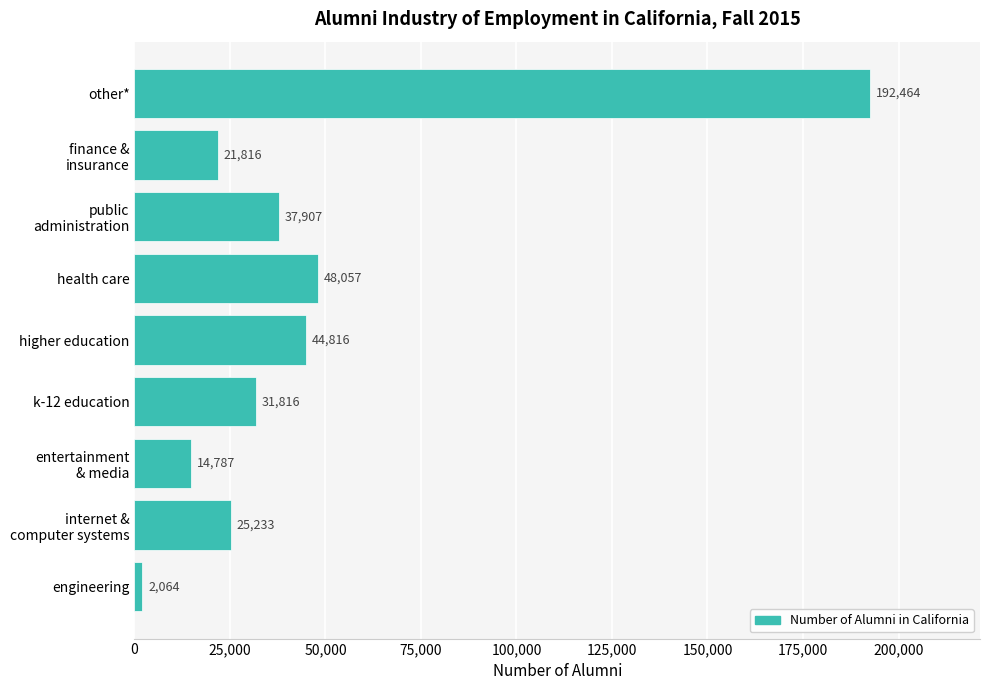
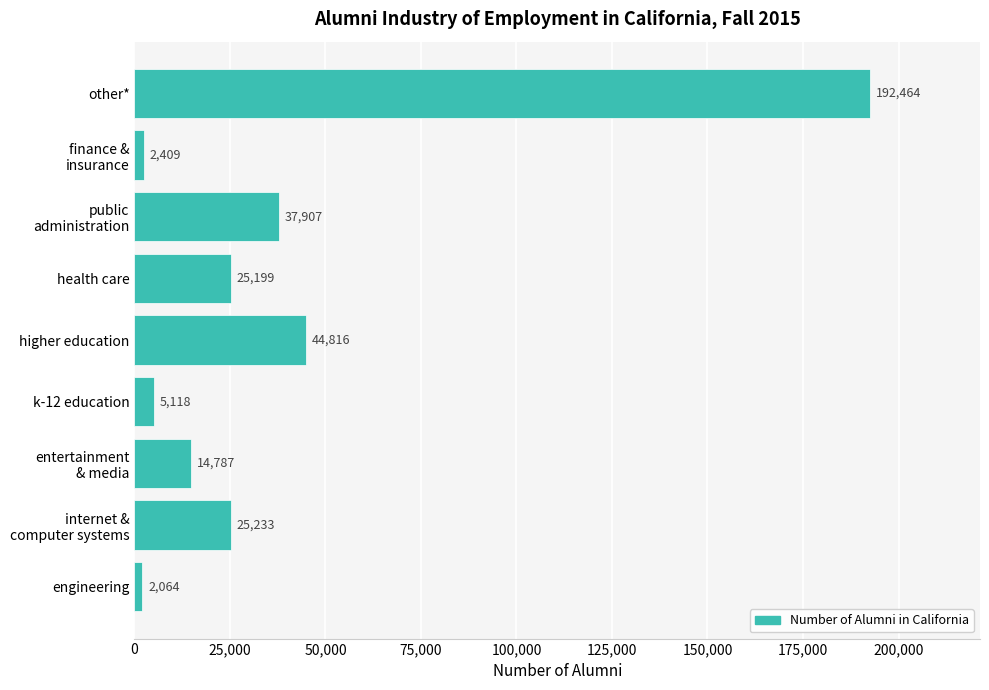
finance & insurance: 21,816 -> 2,409
health care: 48,057 -> 25,199
k-12 education: 31,816 -> 5,118
